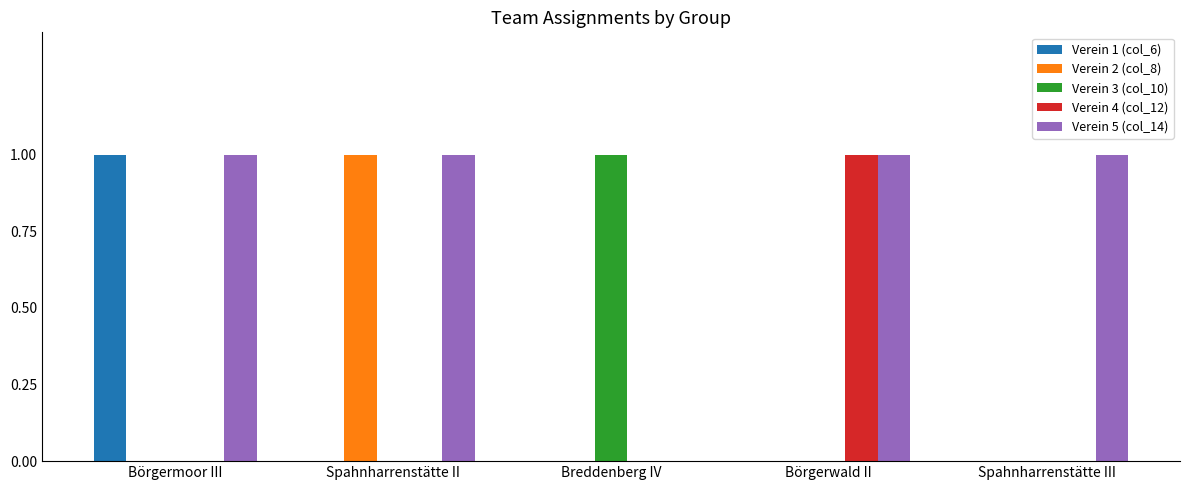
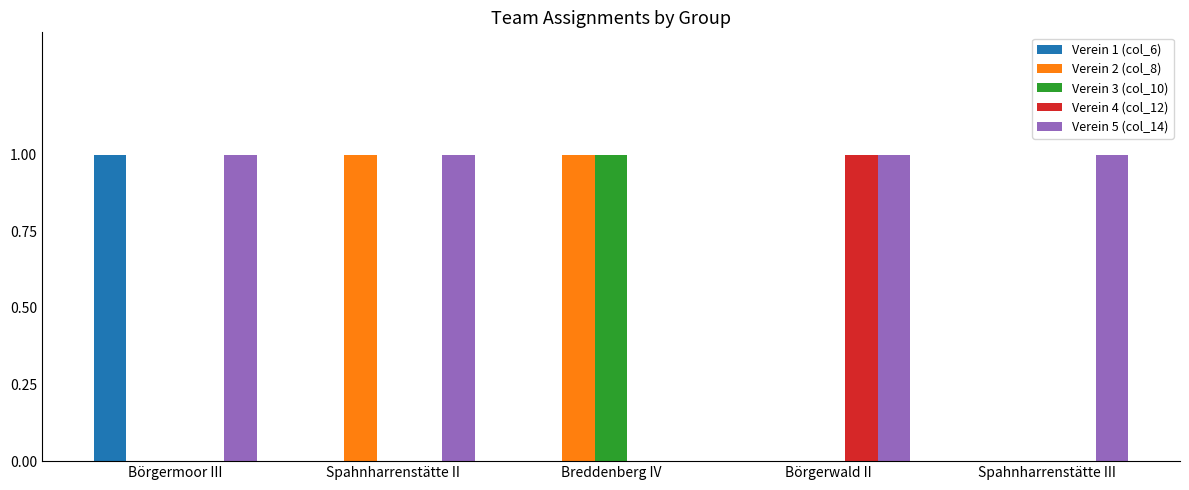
Verein 2 (col_8), Breddenberg IV: 0 -> 1
